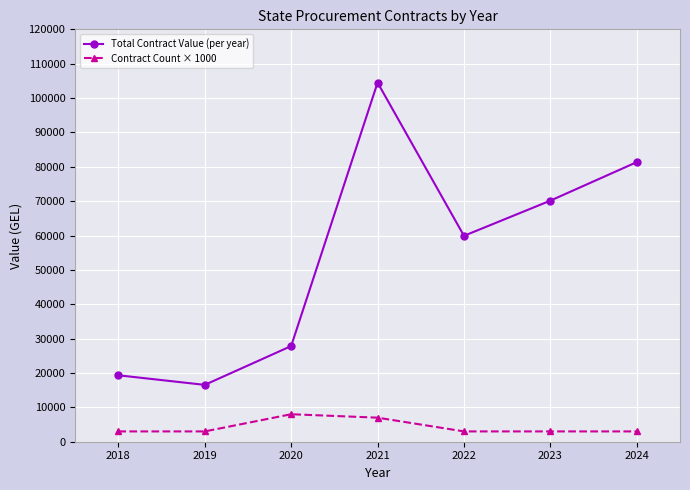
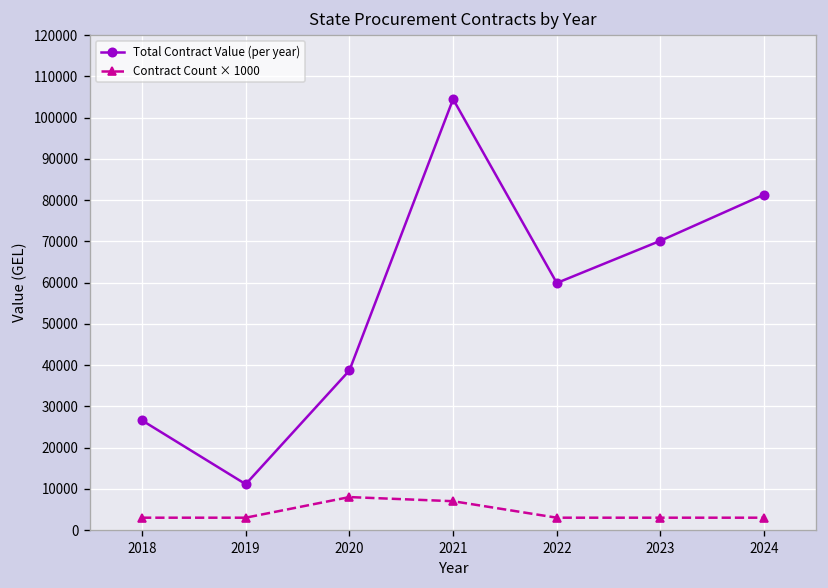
Total Contract Value (per year), 2018: 19000 -> 27000
Total Contract Value (per year), 2019: 17000 -> 11000
Total Contract Value (per year), 2020: 28000 -> 39000
